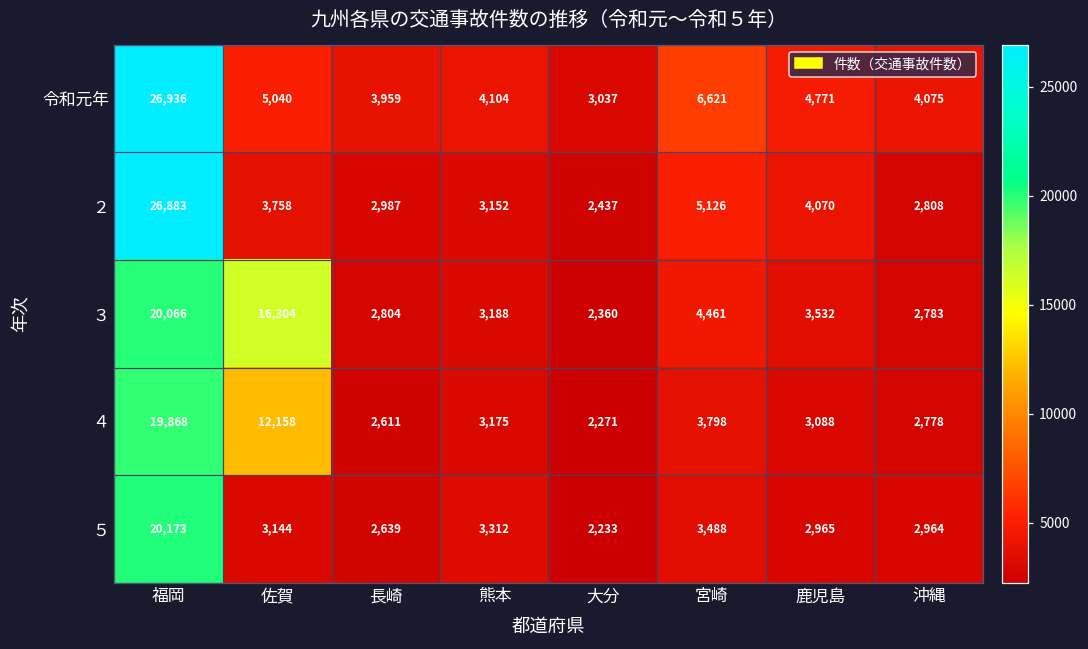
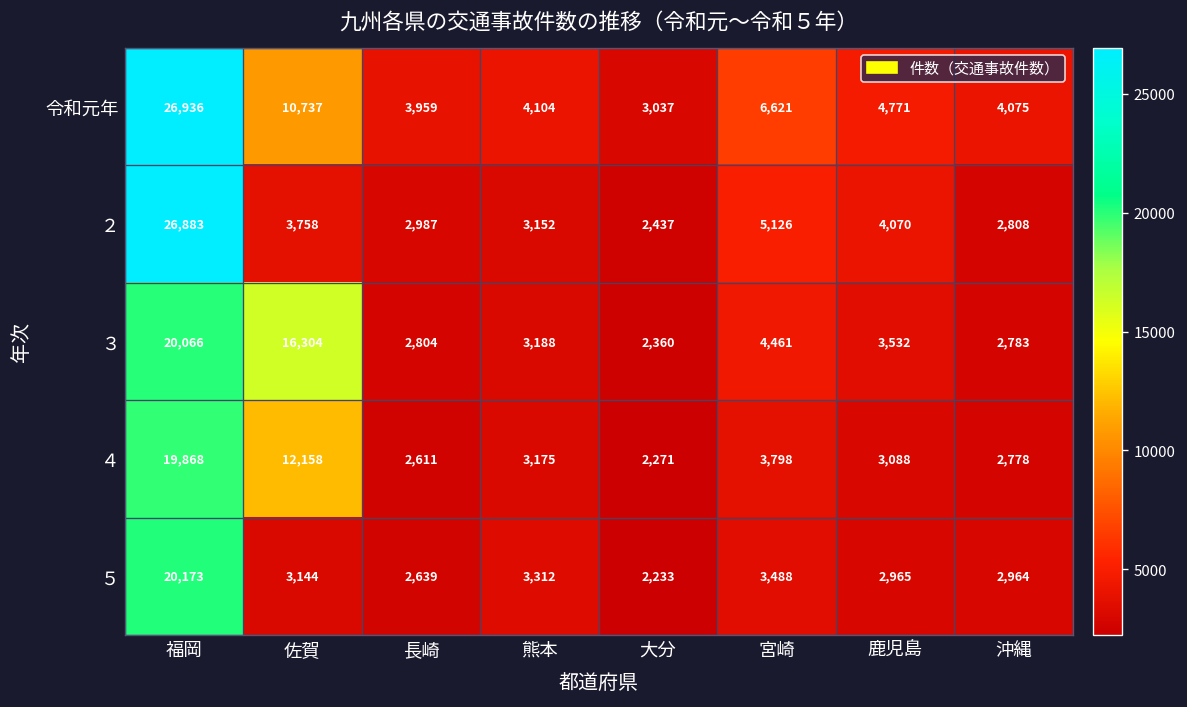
令和元年, 佐賀: 5,040 -> 10,737
